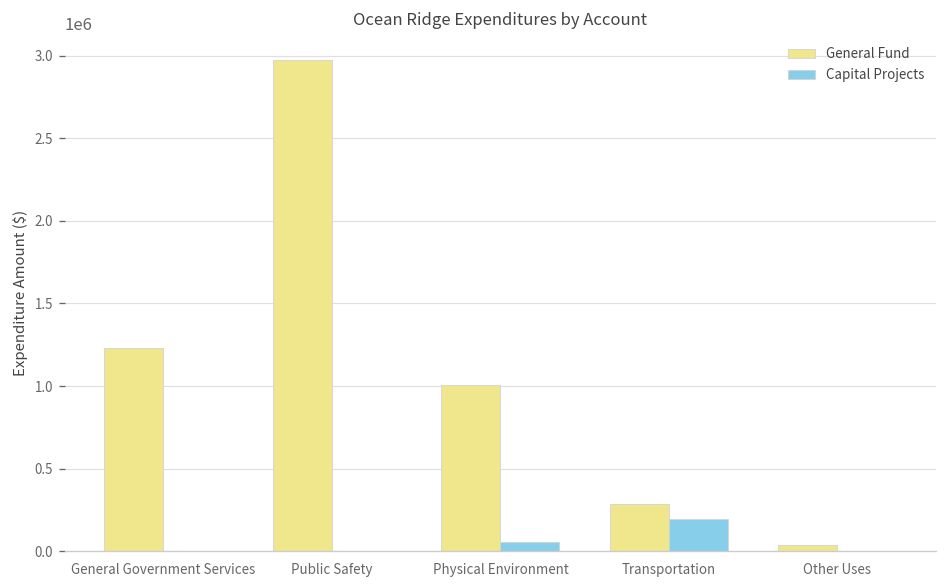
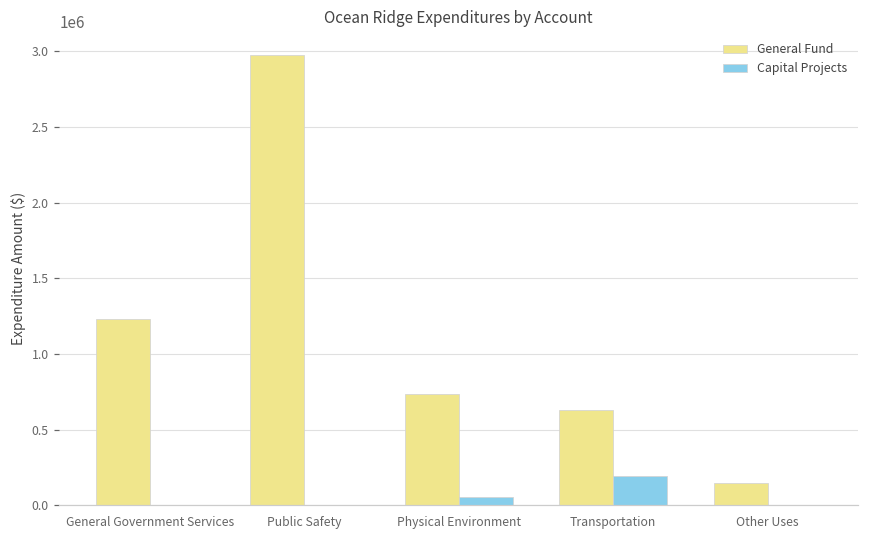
General Fund, Physical Environment: 1000000 -> 730000
General Fund, Transportation: 290000 -> 630000
General Fund, Other Uses: 40000 -> 150000
